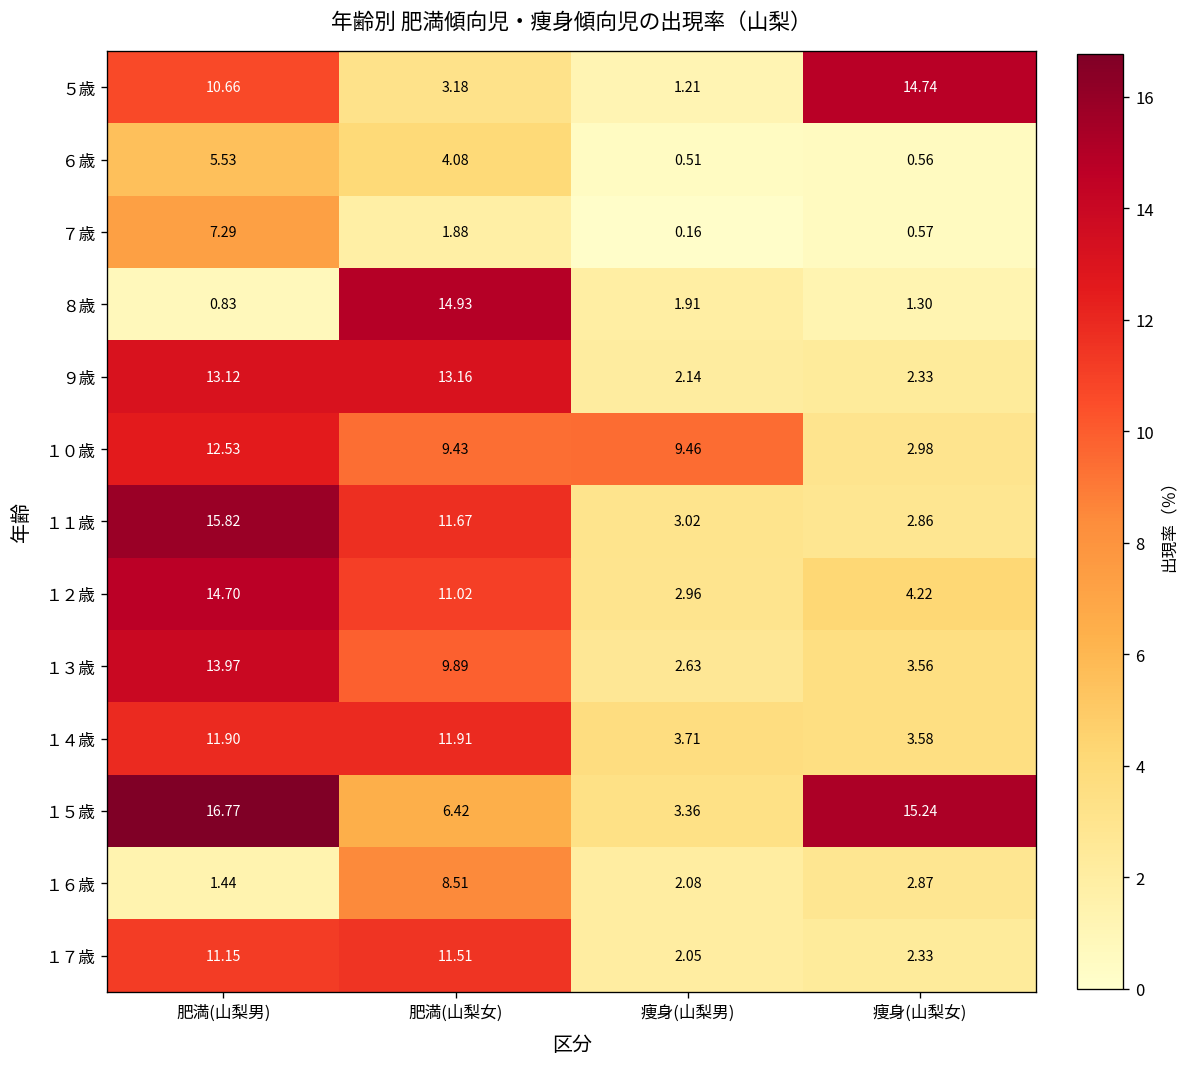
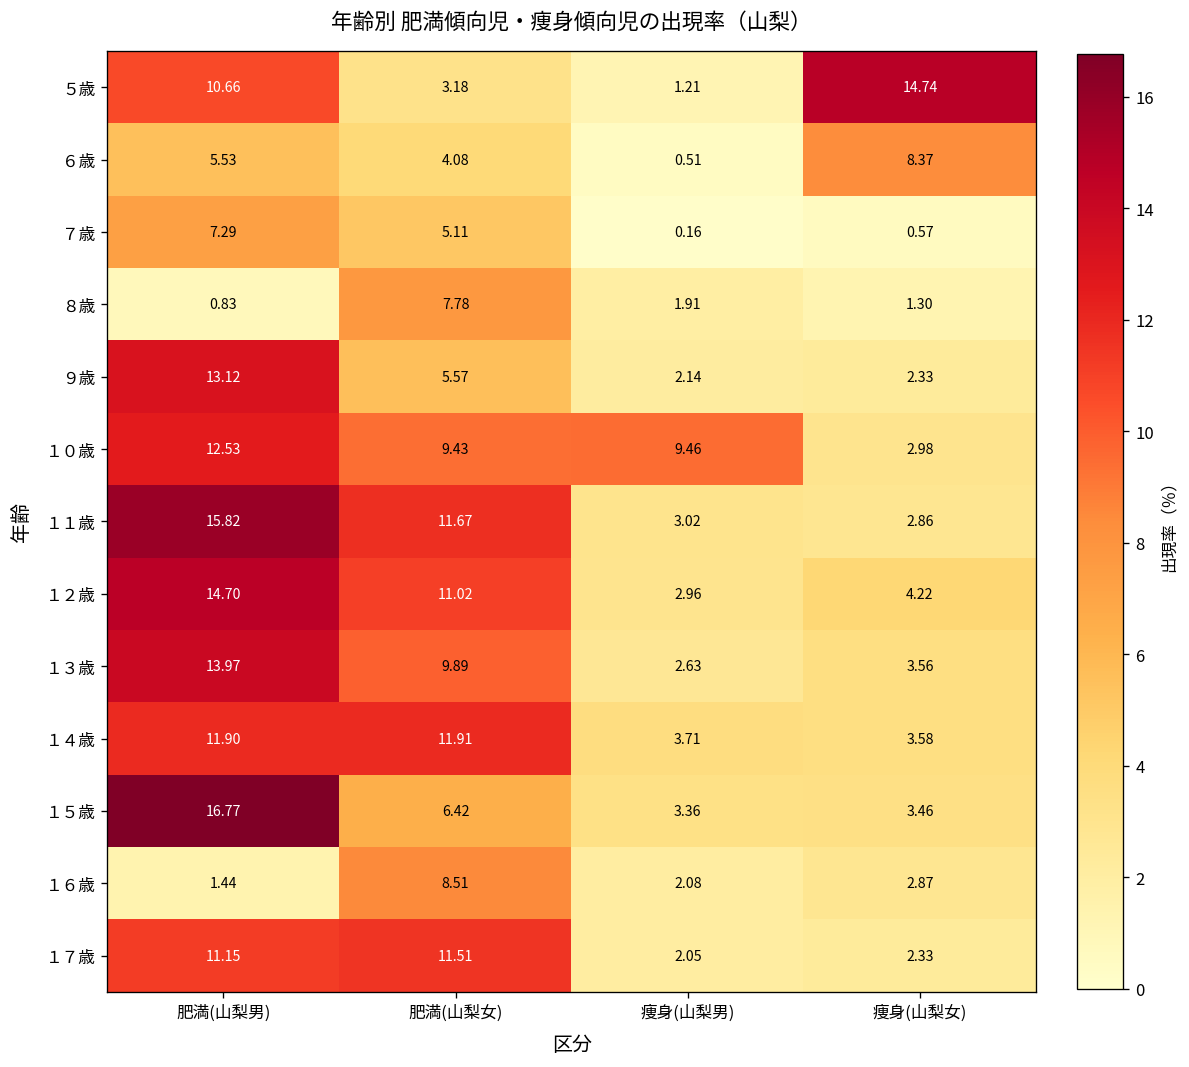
６歳, 痩身(山梨女): 0.56 -> 8.37
７歳, 肥満(山梨女): 1.88 -> 5.11
８歳, 肥満(山梨女): 14.93 -> 7.78
９歳, 肥満(山梨女): 13.16 -> 5.57
１５歳, 痩身(山梨女): 15.24 -> 3.46
